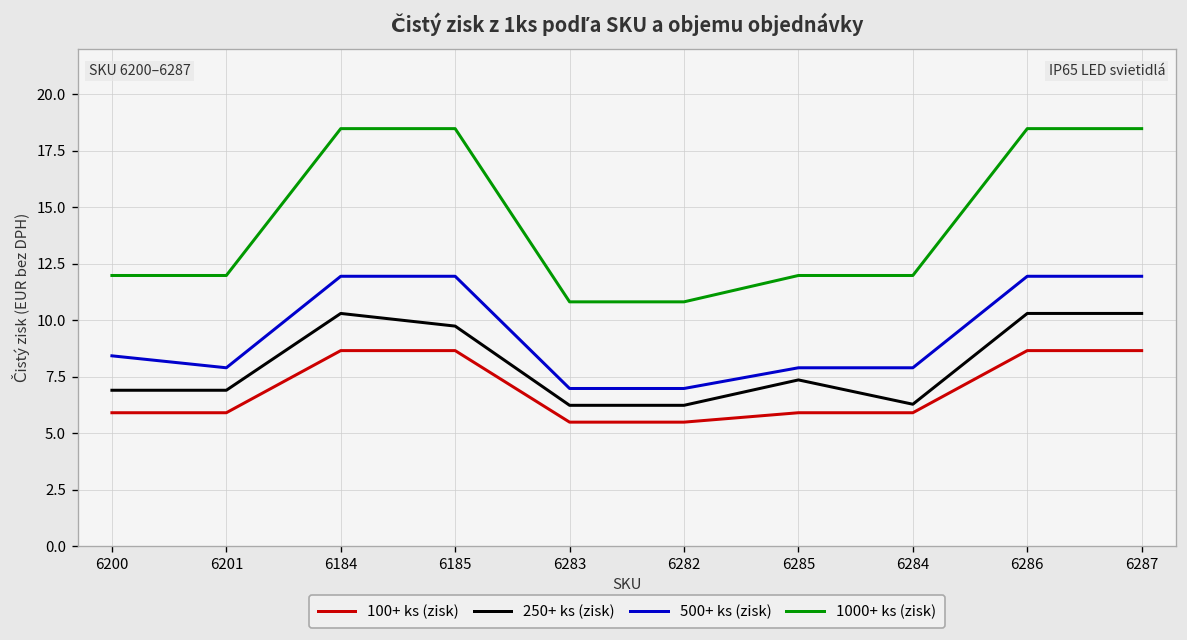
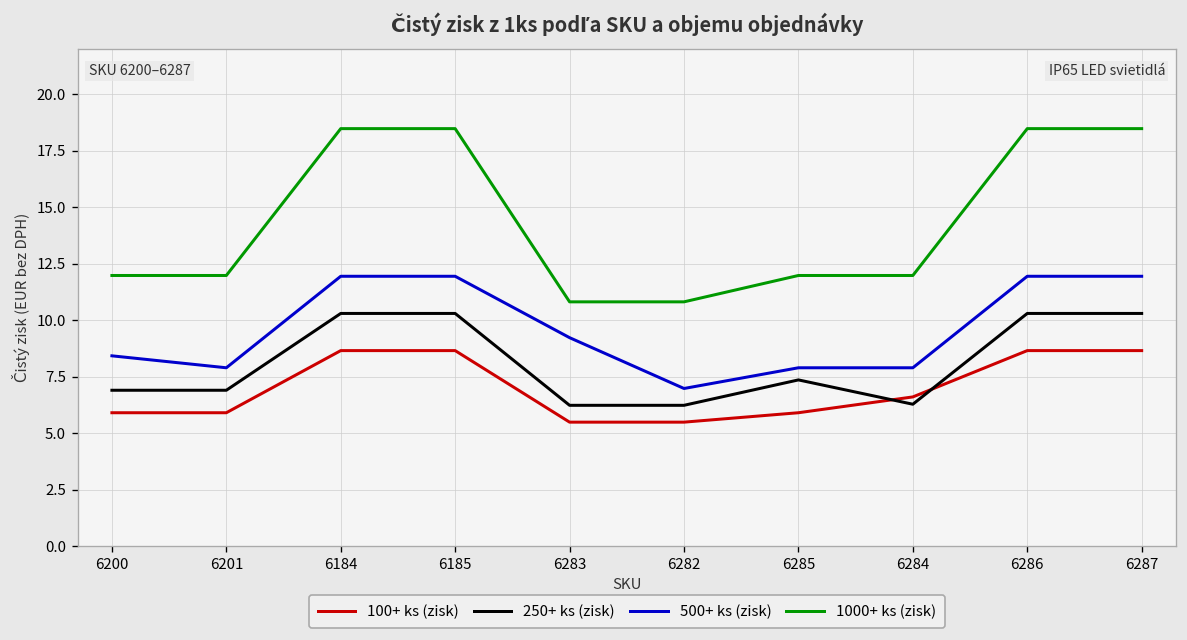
250+ ks (zisk), 6185: 9.7 -> 10.3
500+ ks (zisk), 6283: 7.0 -> 9.2
100+ ks (zisk), 6284: 5.9 -> 6.6
